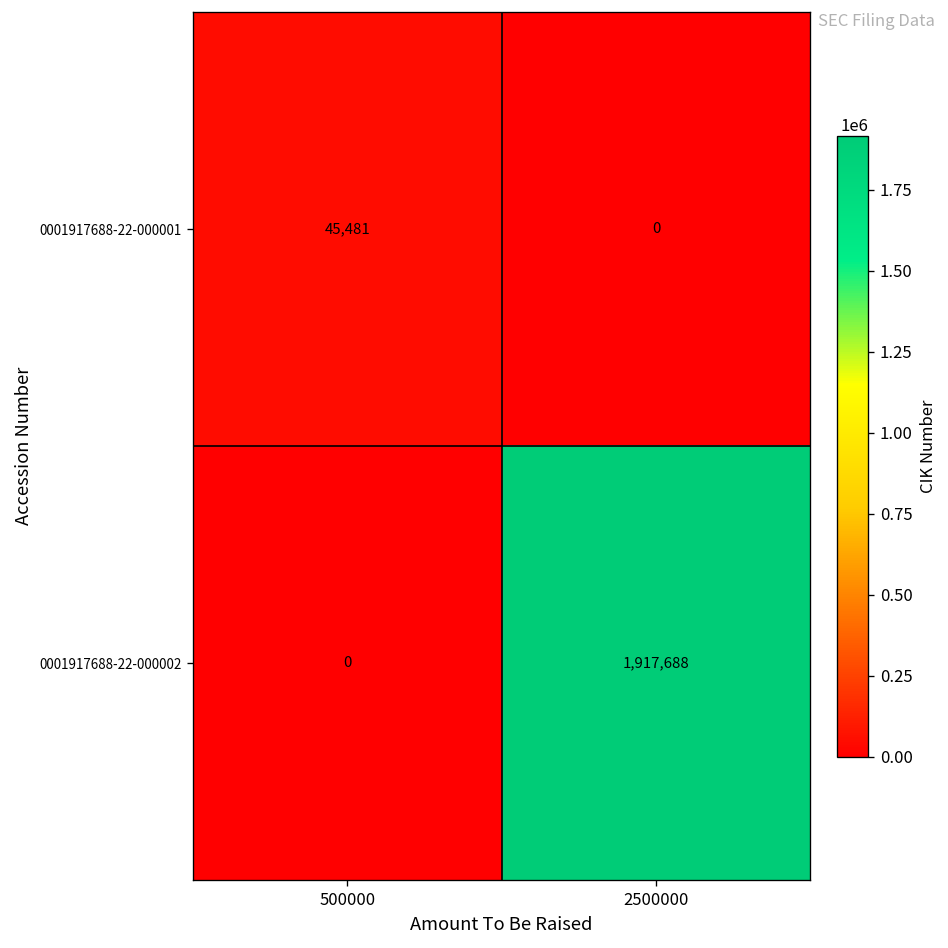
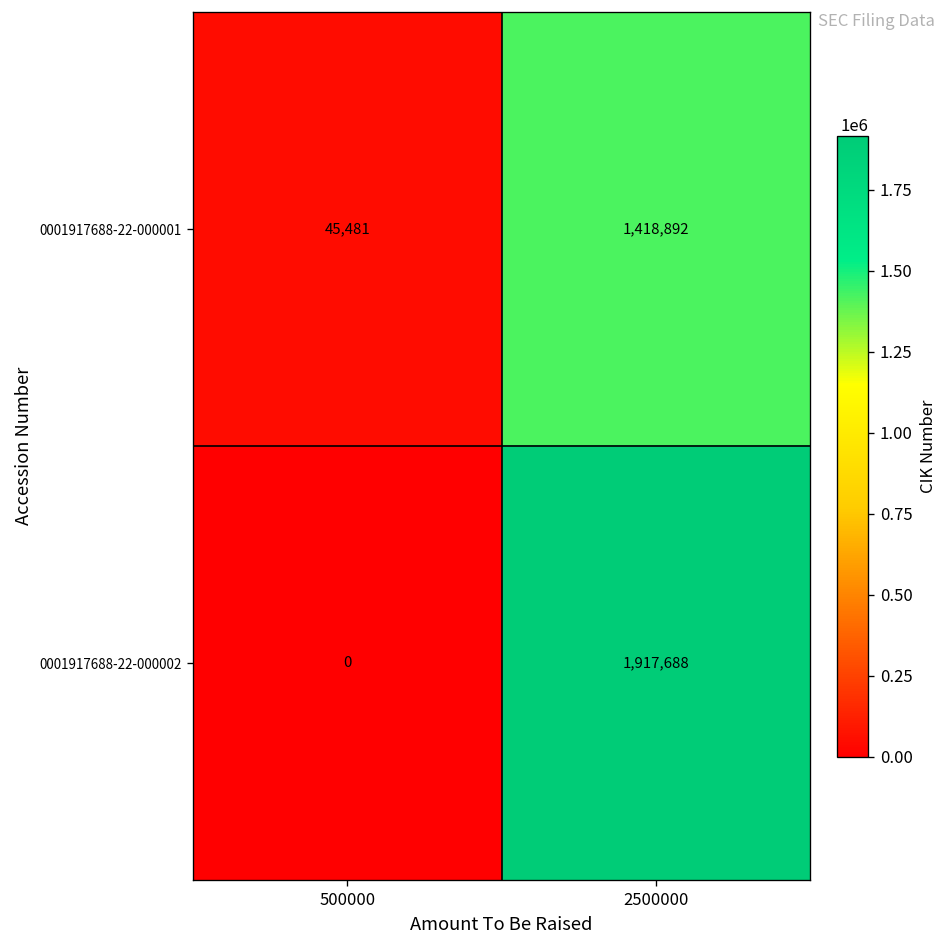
0001917688-22-000001, 2500000: 0 -> 1,418,892
